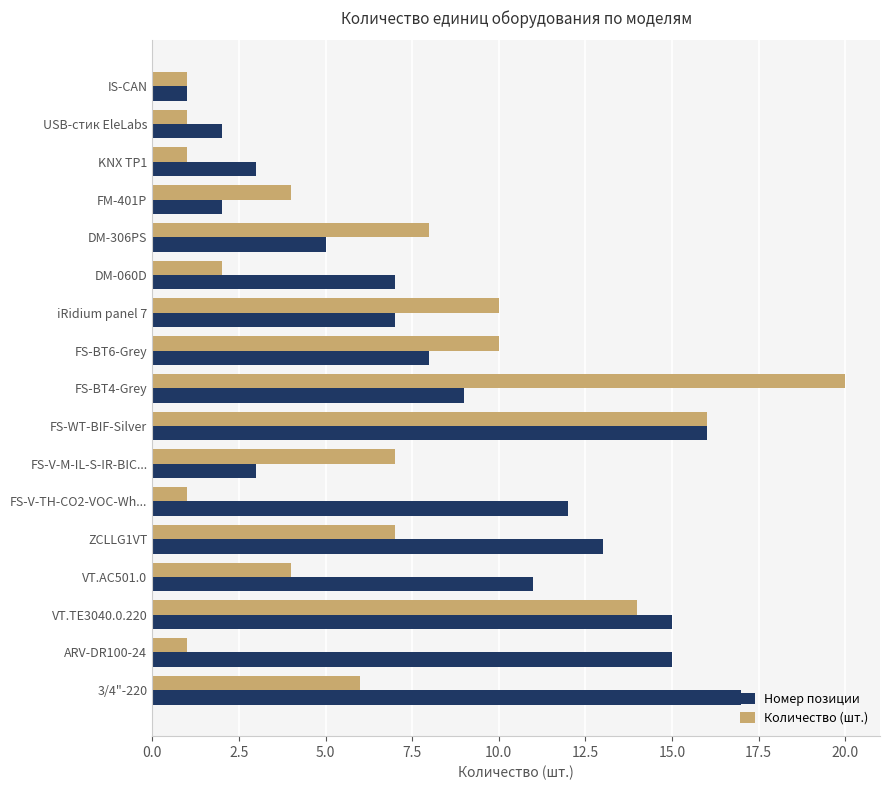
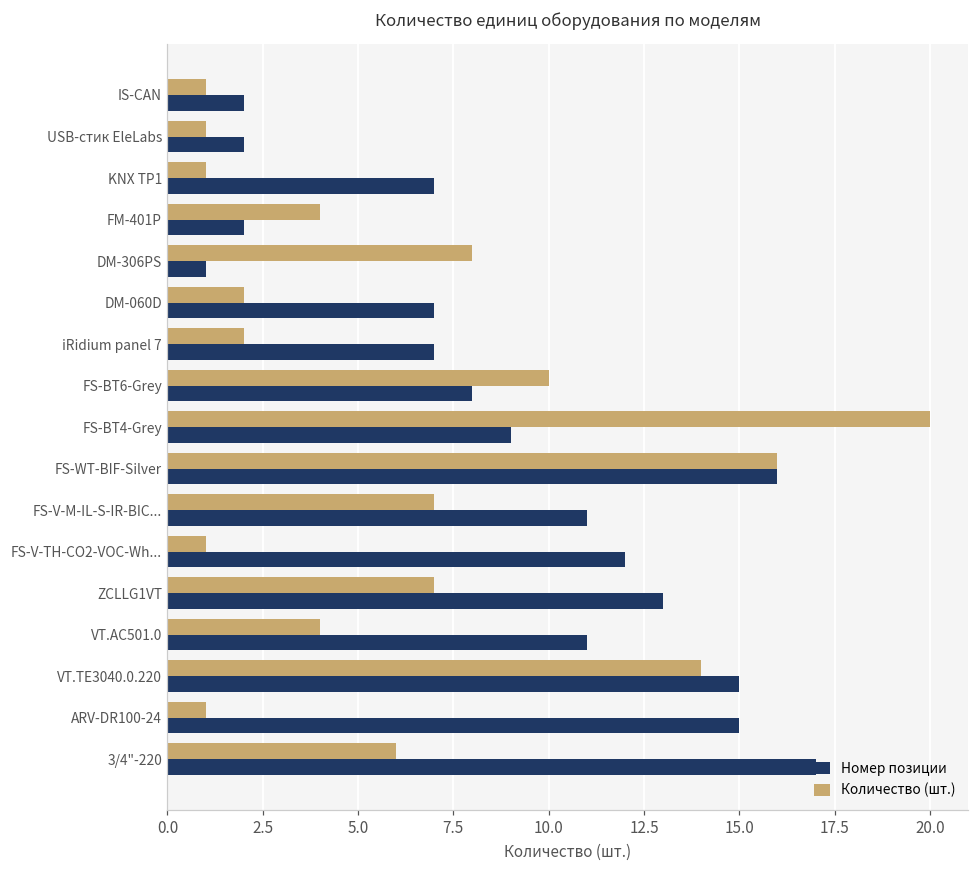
Номер позиции, IS-CAN: 1 -> 2
Номер позиции, KNX TP1: 3 -> 7
Номер позиции, DM-306PS: 5 -> 1
Количество (шт.), iRidium panel 7: 10 -> 2
Номер позиции, FS-V-M-IL-S-IR-BIC...: 3 -> 11
